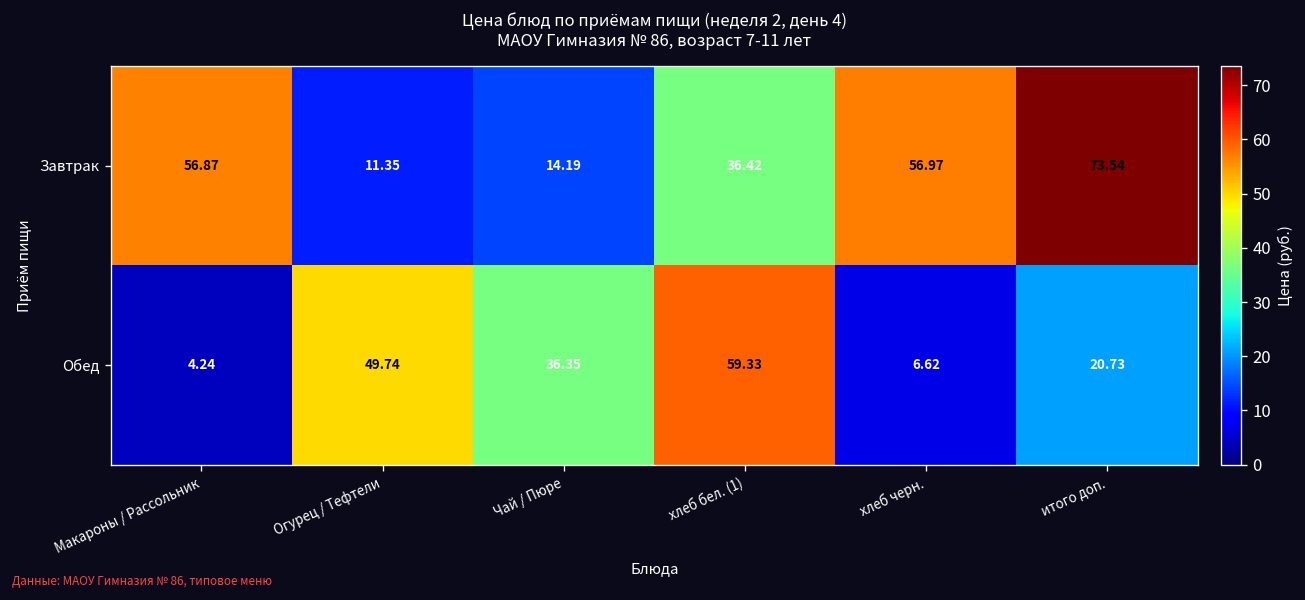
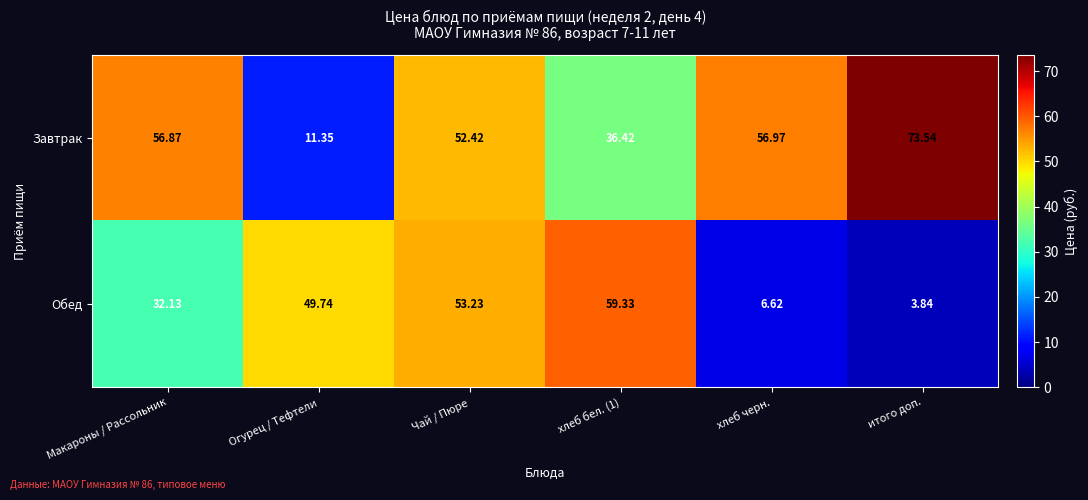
Завтрак, Чай / Пюре: 14.19 -> 52.42
Обед, Макароны / Рассольник: 4.24 -> 32.13
Обед, Чай / Пюре: 36.35 -> 53.23
Обед, итого доп.: 20.73 -> 3.84
